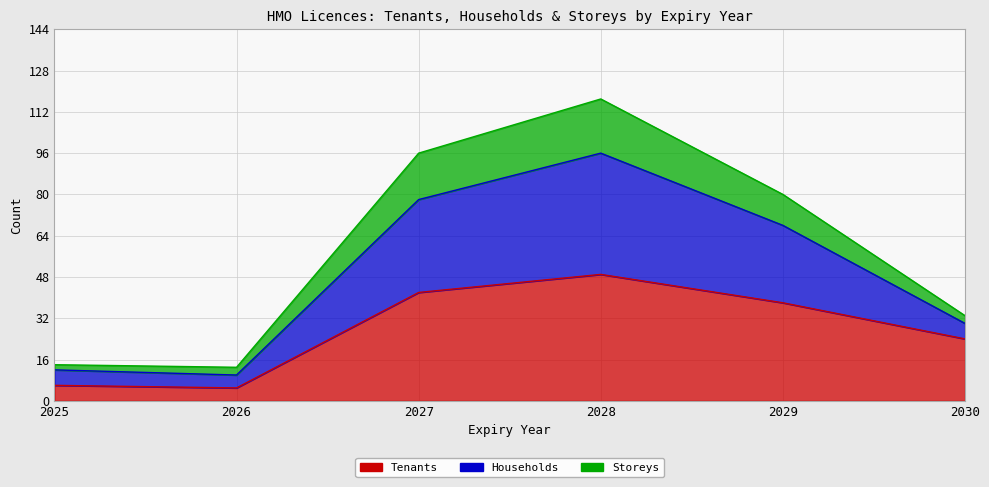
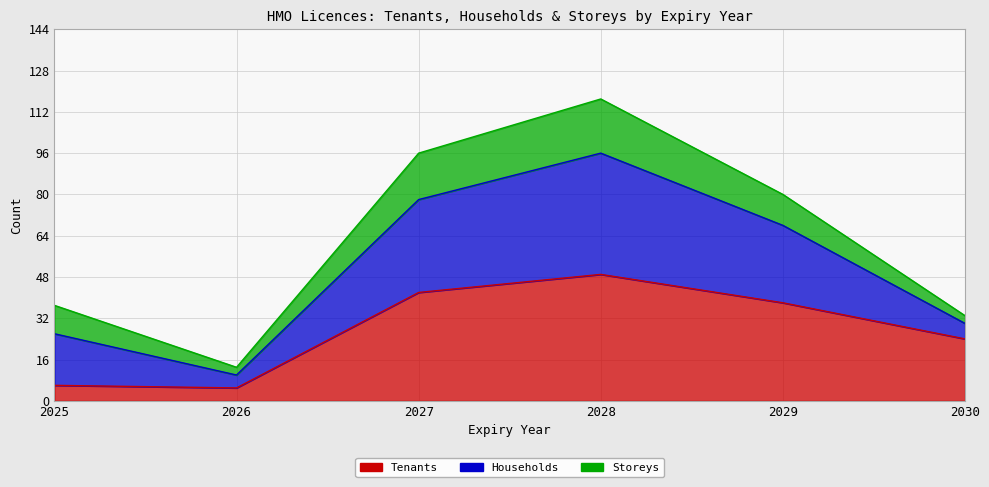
Households, 2025: 6 -> 20
Storeys, 2025: 2 -> 11
